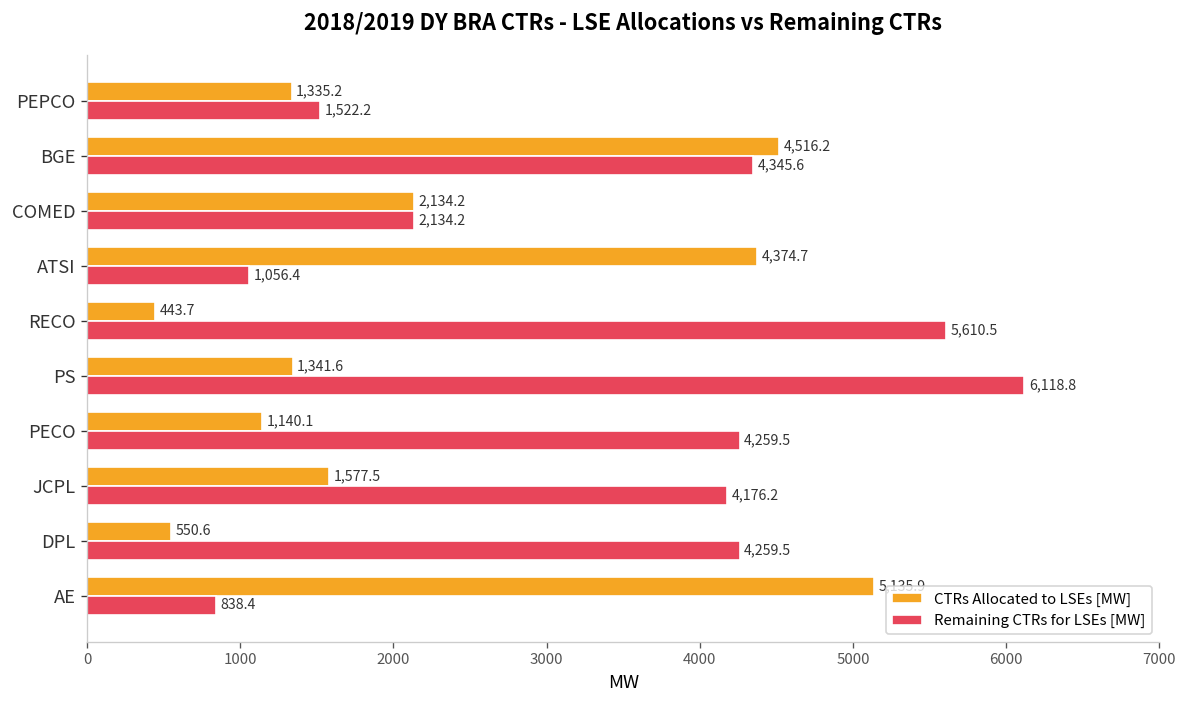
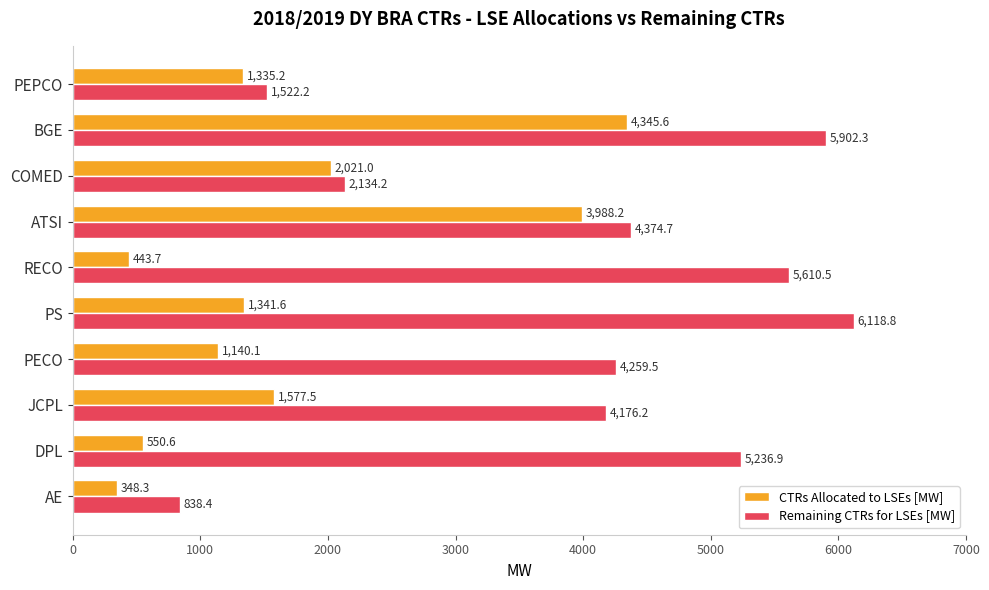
CTRs Allocated to LSEs [MW], BGE: 4,516.2 -> 4,345.6
Remaining CTRs for LSEs [MW], BGE: 4,345.6 -> 5,902.3
CTRs Allocated to LSEs [MW], COMED: 2,134.2 -> 2,021.0
CTRs Allocated to LSEs [MW], ATSI: 4,374.7 -> 3,988.2
Remaining CTRs for LSEs [MW], ATSI: 1,056.4 -> 4,374.7
Remaining CTRs for LSEs [MW], DPL: 4,259.5 -> 5,236.9
CTRs Allocated to LSEs [MW], AE: 5140 -> 350
